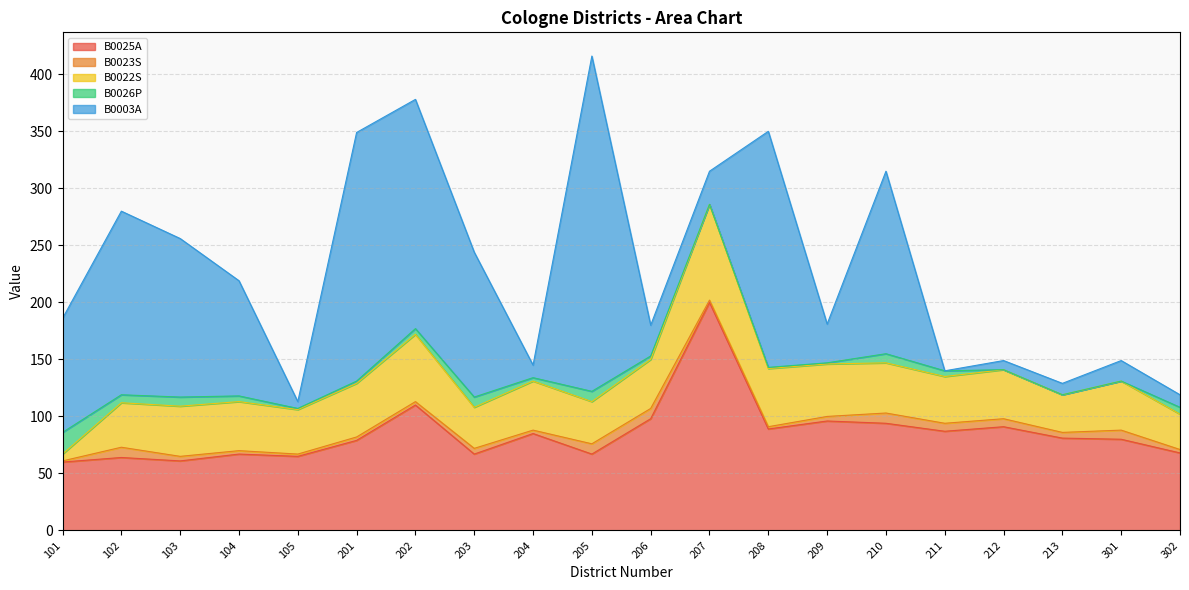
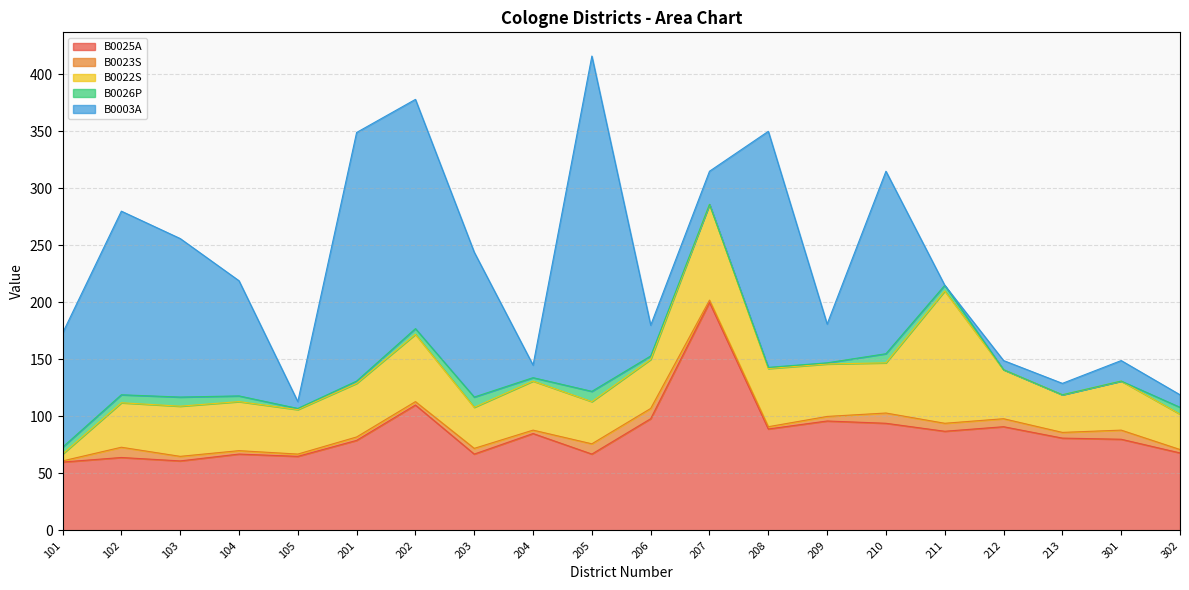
B0026P, 101: 19 -> 6
B0022S, 211: 41 -> 116
